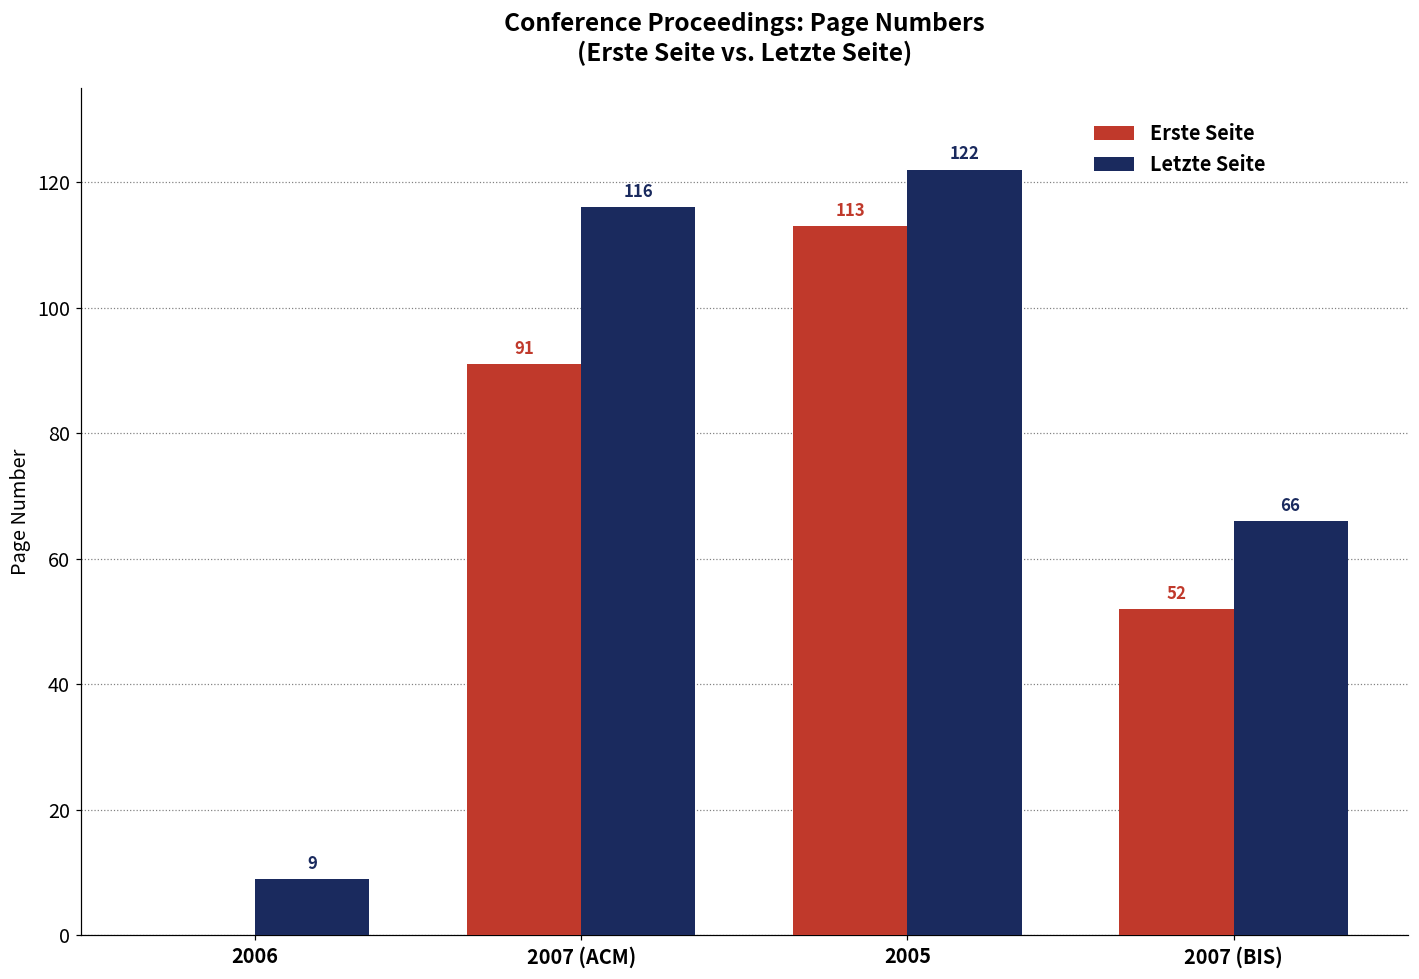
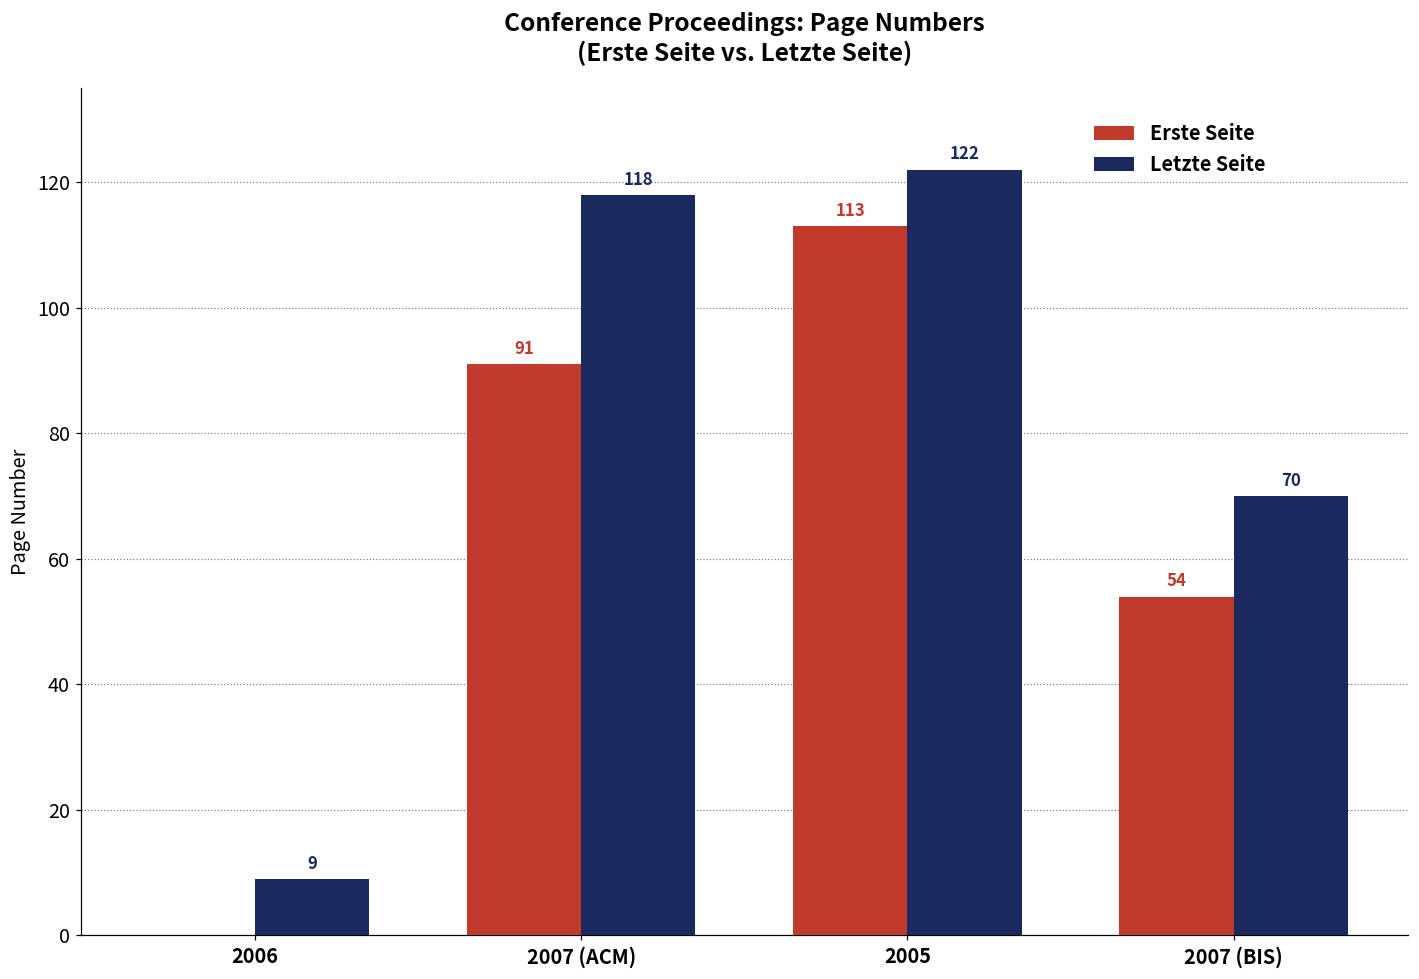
Letzte Seite, 2007 (ACM): 116 -> 118
Erste Seite, 2007 (BIS): 52 -> 54
Letzte Seite, 2007 (BIS): 66 -> 70
